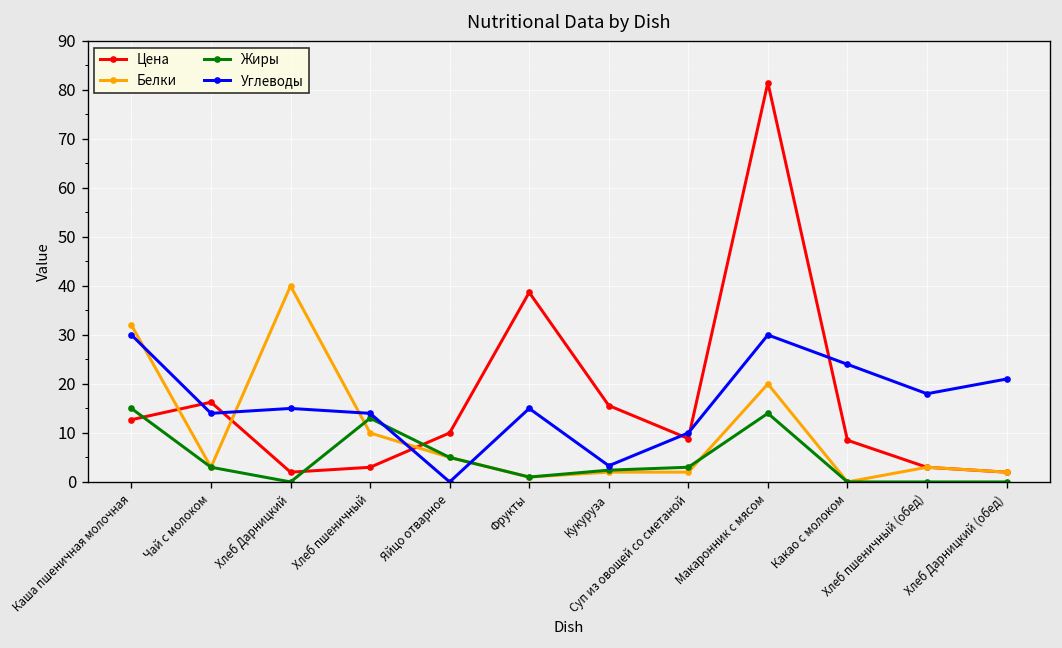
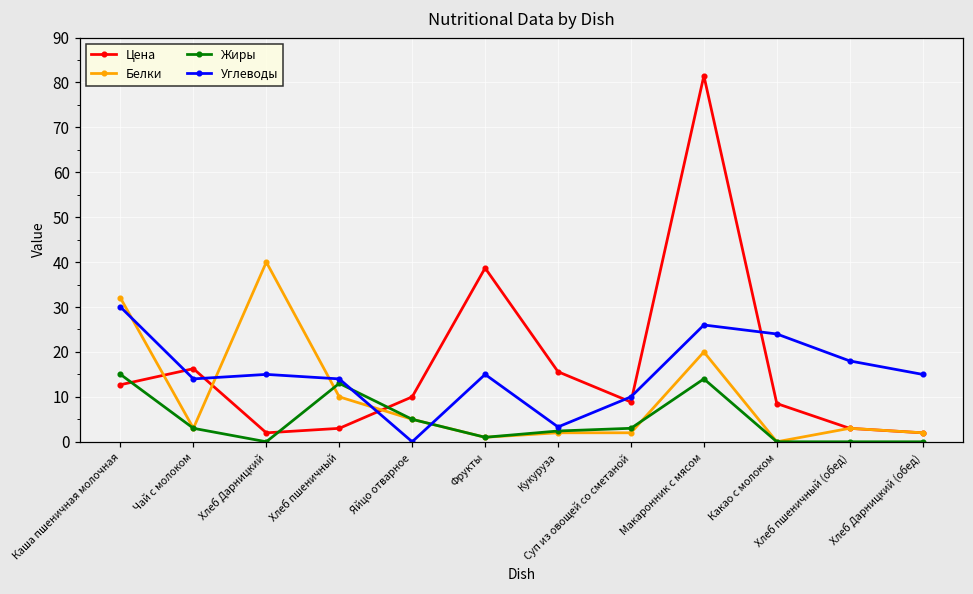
Углеводы, Макаронник с мясом: 30 -> 26
Углеводы, Хлеб Дарницкий (обед): 21 -> 15
